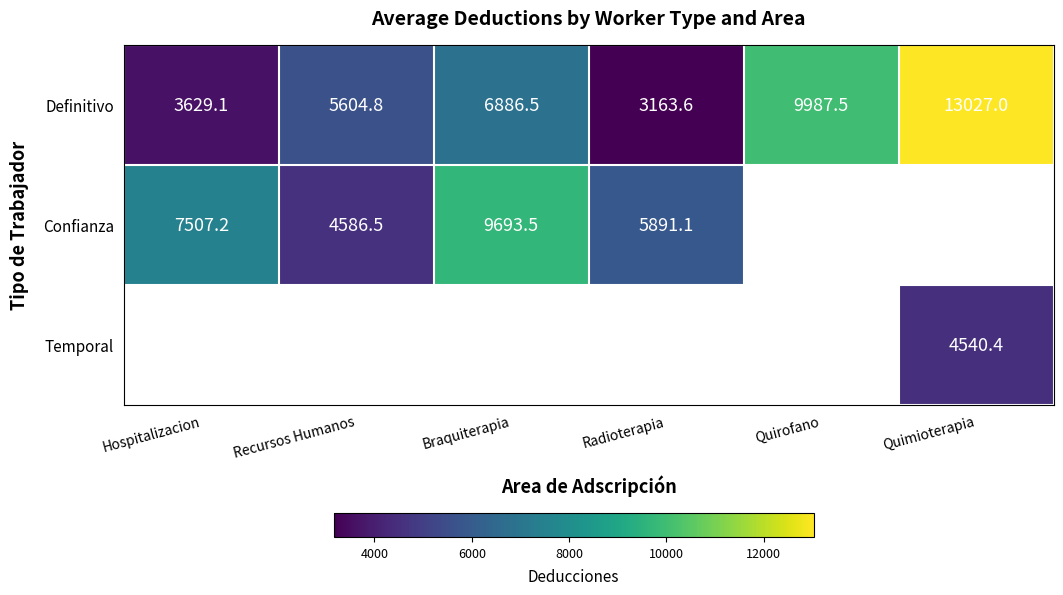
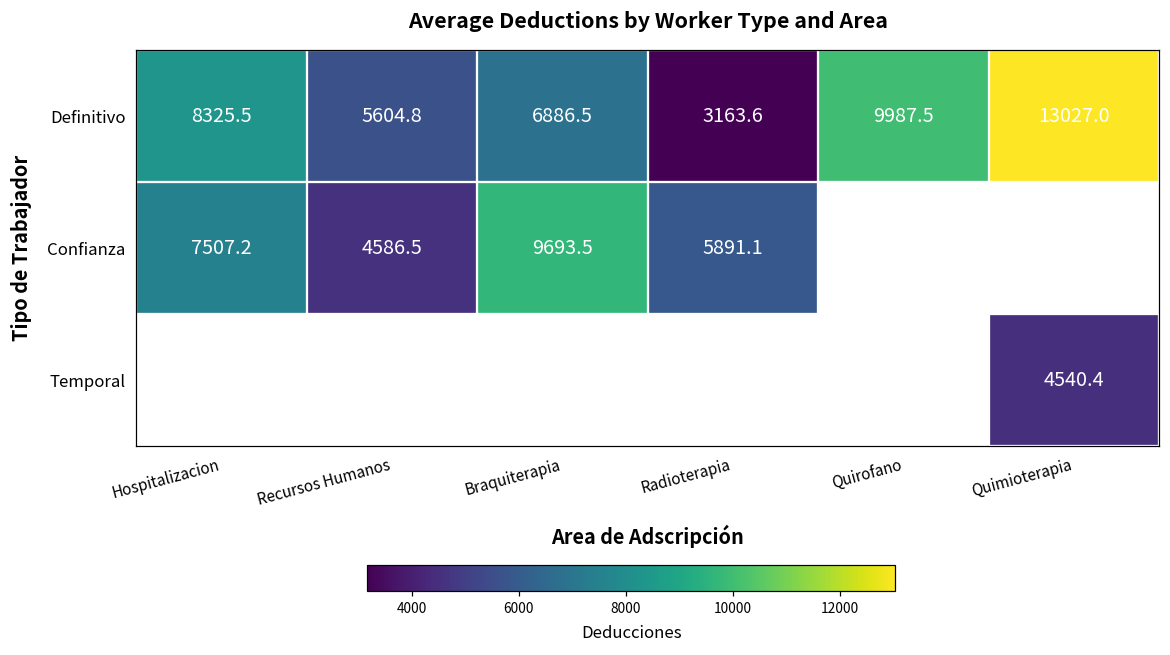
Definitivo, Hospitalizacion: 3629.1 -> 8325.5
